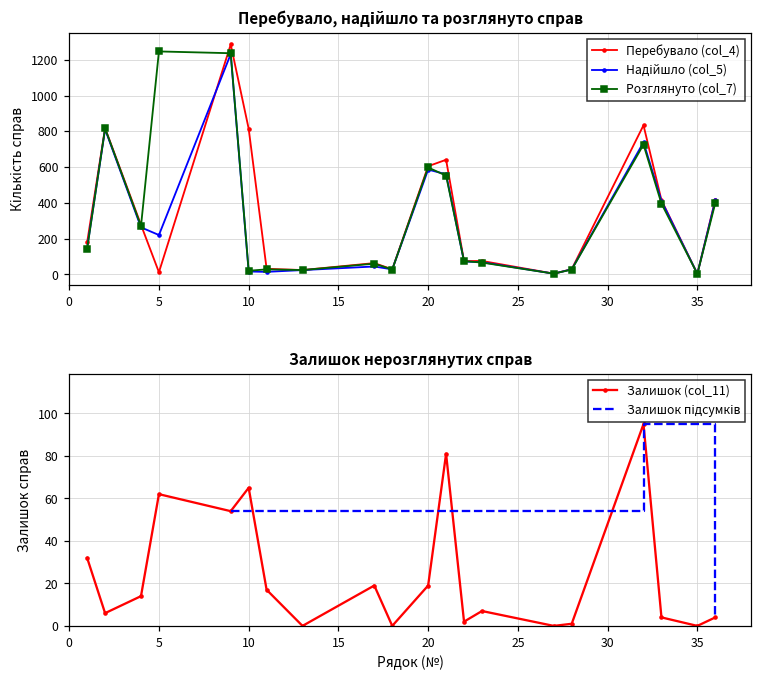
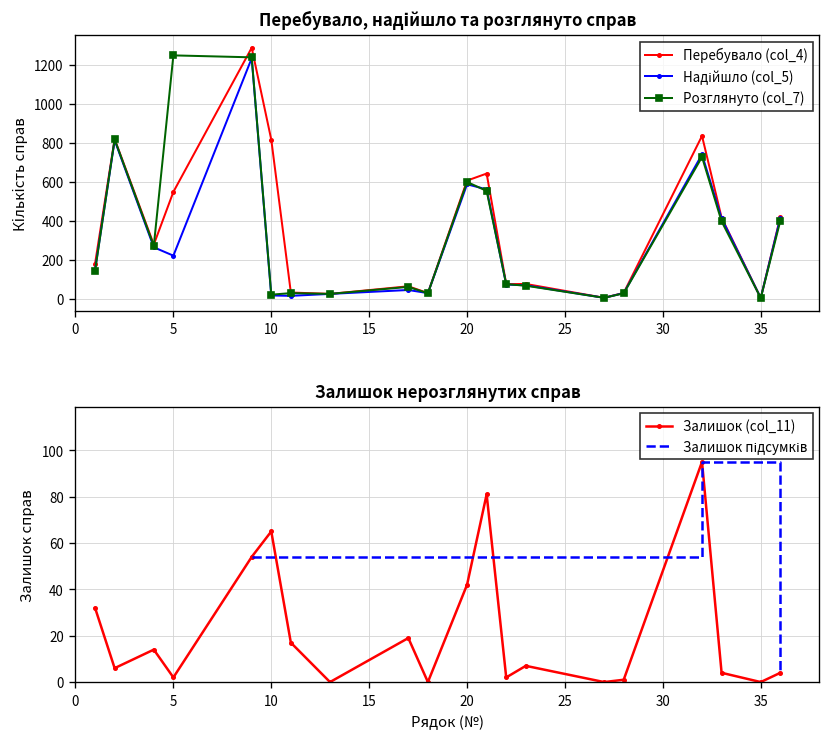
Перебувало, надійшло та розглянуто справ, Перебувало (col_4), 5: 10 -> 550
Залишок нерозглянутих справ, Залишок (col_11), 5: 62 -> 2
Залишок нерозглянутих справ, Залишок (col_11), 20: 19 -> 42
